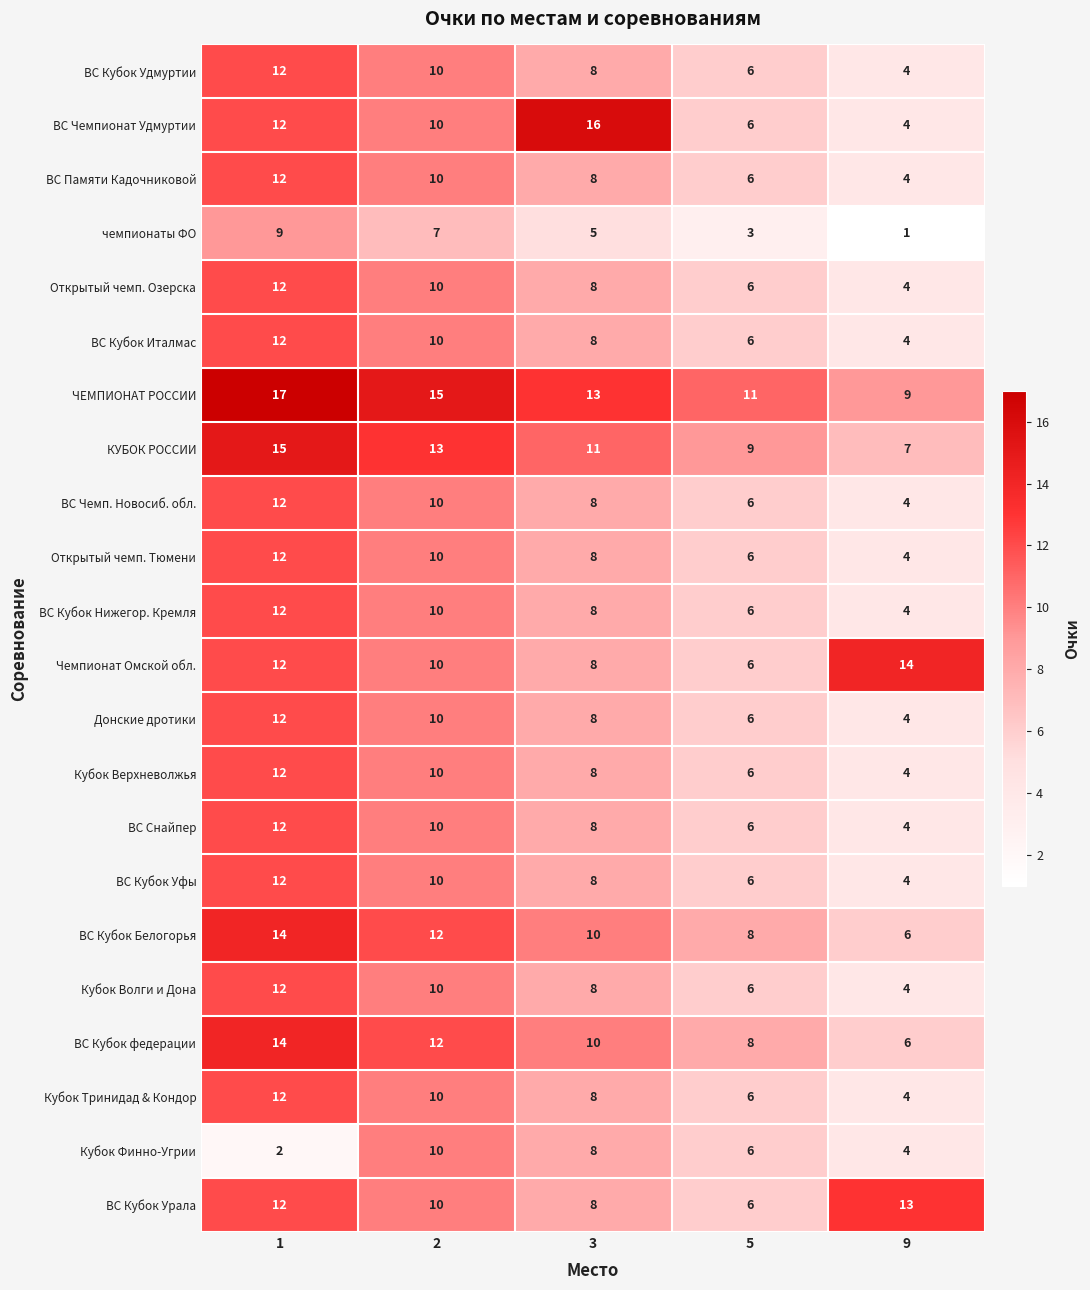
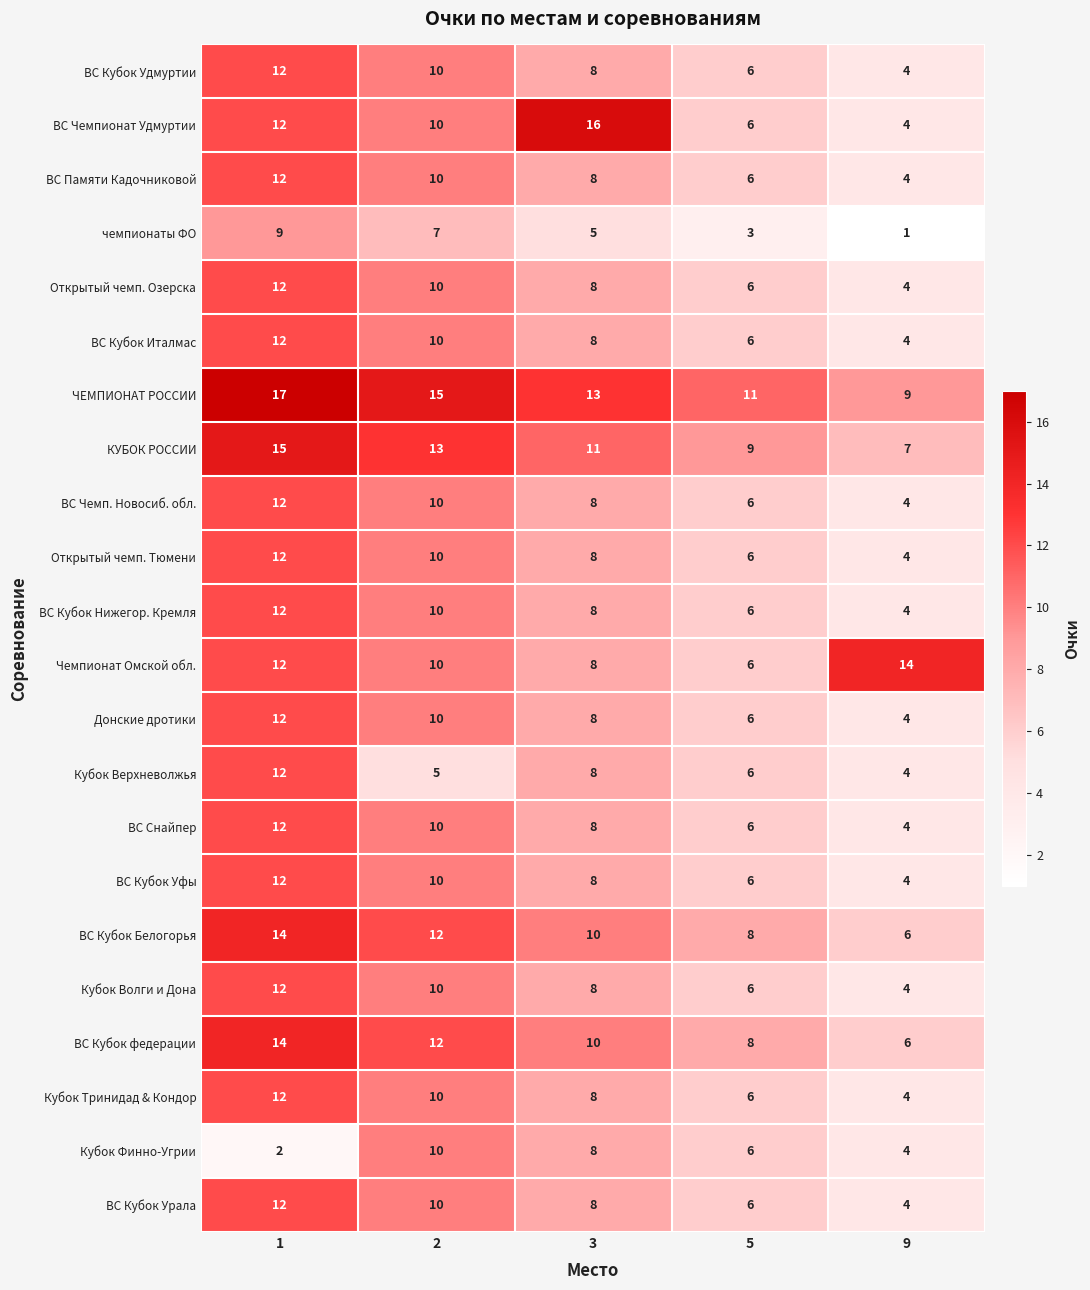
Кубок Верхневолжья, 2: 10 -> 5
ВС Кубок Урала, 9: 13 -> 4
